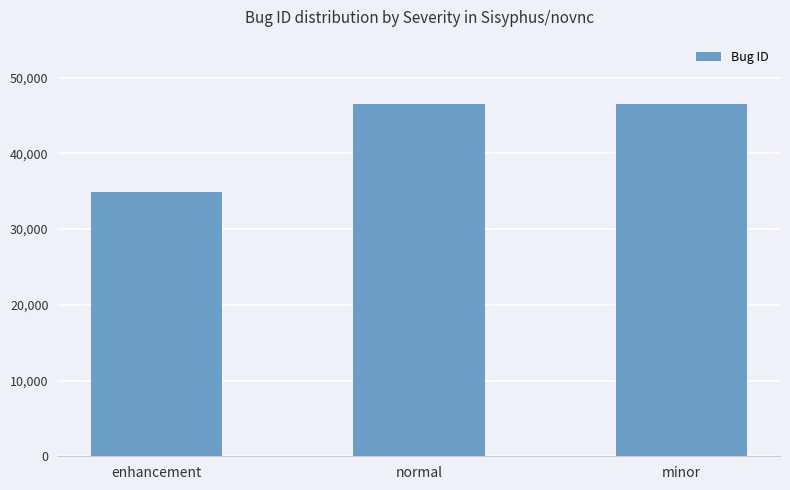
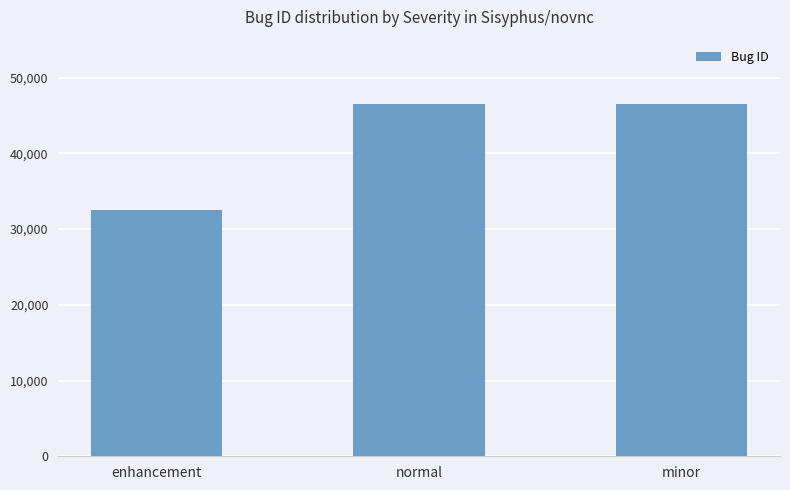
enhancement: 35,000 -> 33,000
